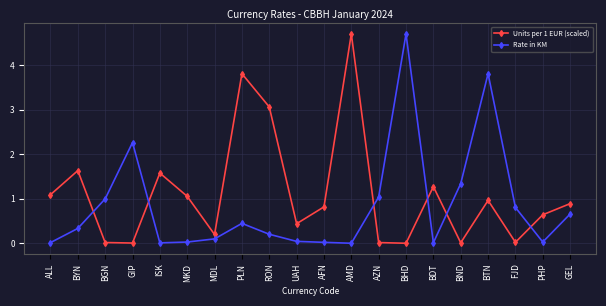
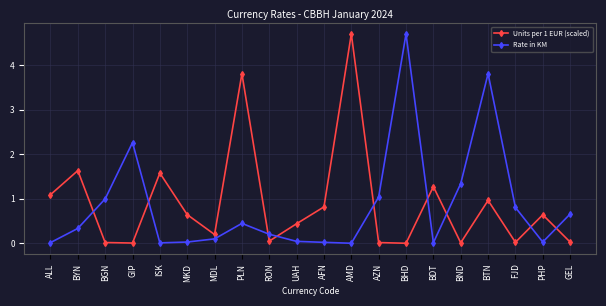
Units per 1 EUR (scaled), MKD: 1.1 -> 0.6
Units per 1 EUR (scaled), RON: 3.1 -> 0.1
Units per 1 EUR (scaled), GEL: 0.9 -> 0.0
